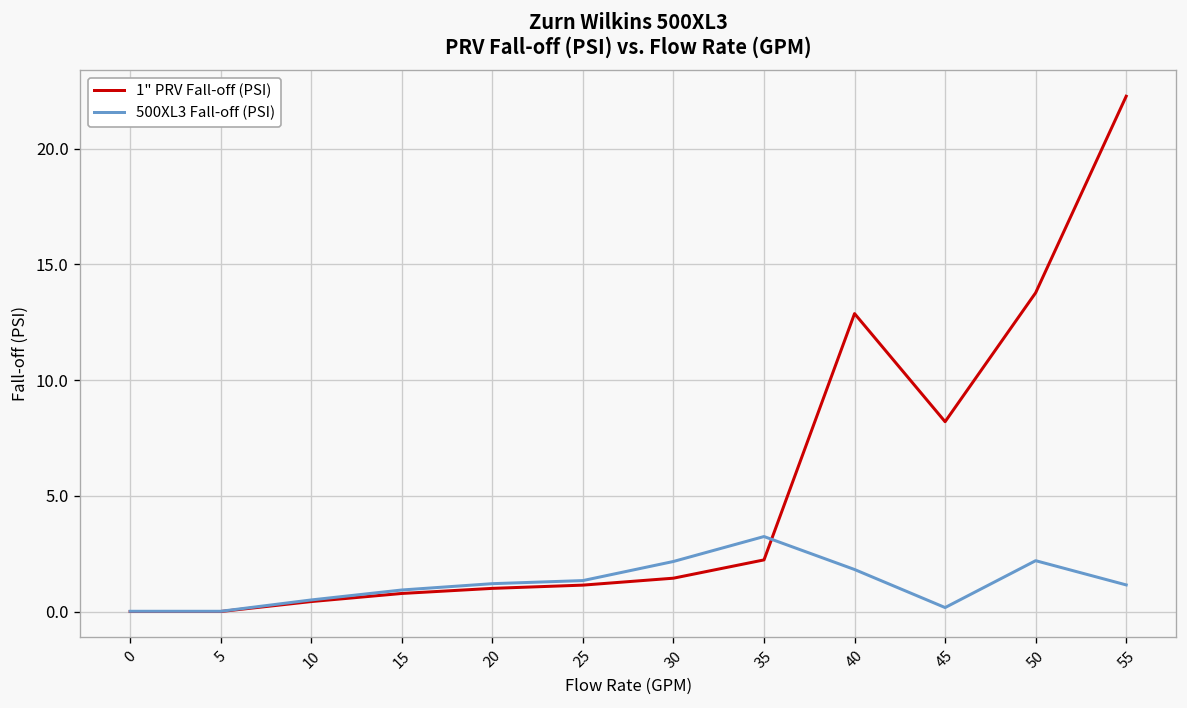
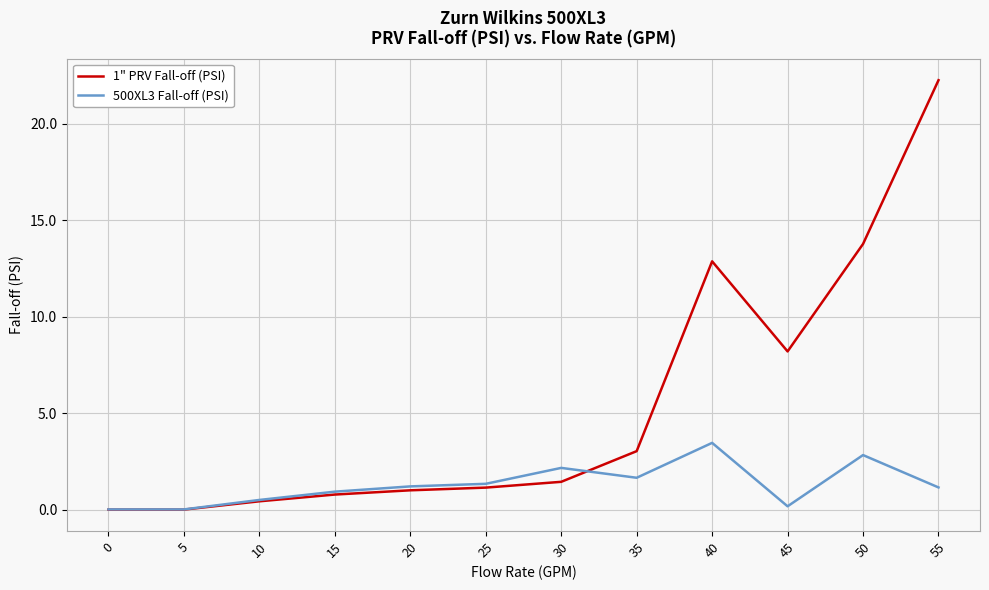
1" PRV Fall-off (PSI), 35: 2.2 -> 3.0
500XL3 Fall-off (PSI), 35: 3.2 -> 1.7
500XL3 Fall-off (PSI), 40: 1.8 -> 3.5
500XL3 Fall-off (PSI), 50: 2.2 -> 2.8
